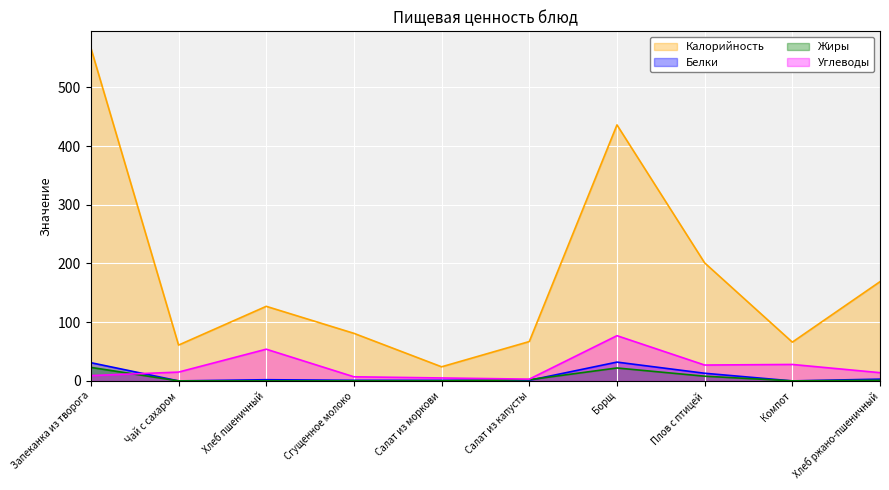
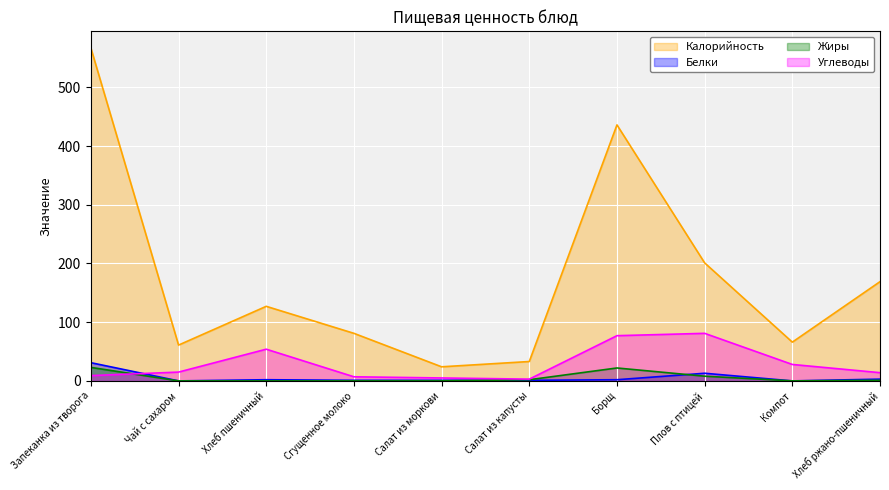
Калорийность, Салат из капусты: 70 -> 30
Белки, Борщ: 30 -> 0
Углеводы, Плов с птицей: 30 -> 80
